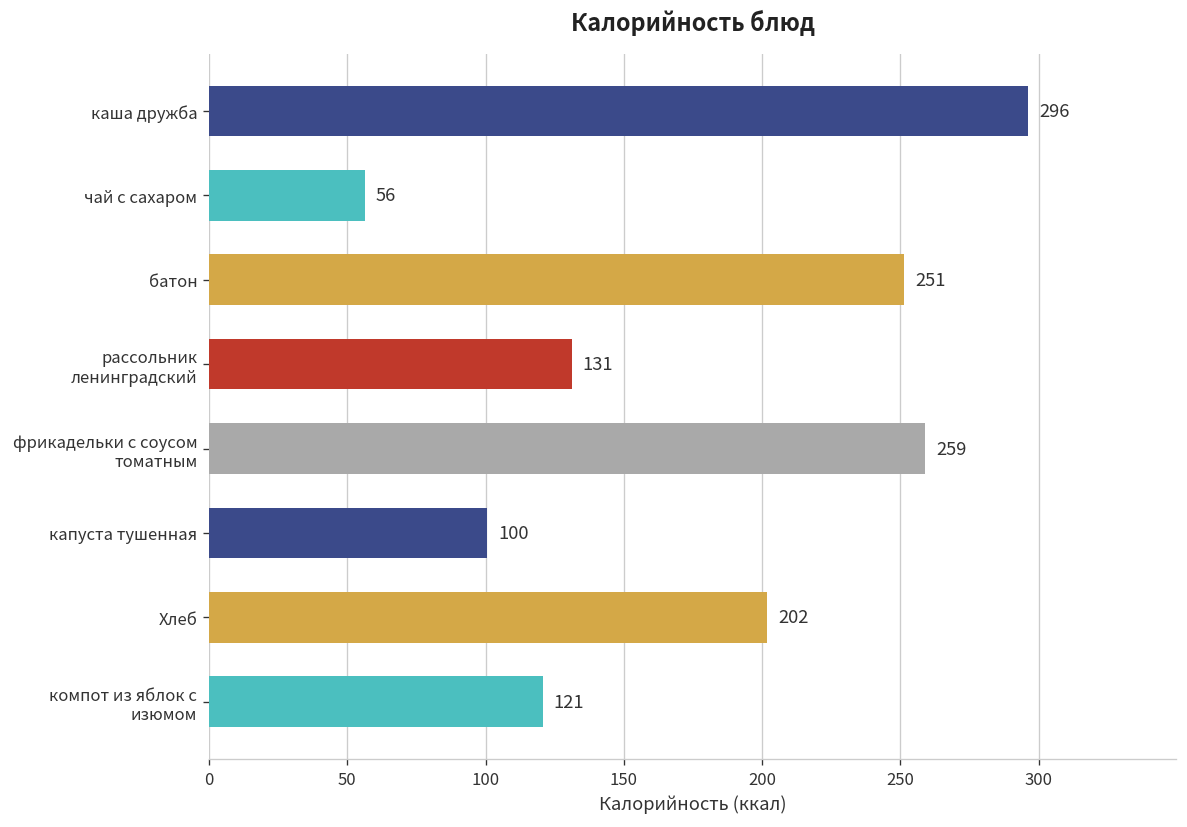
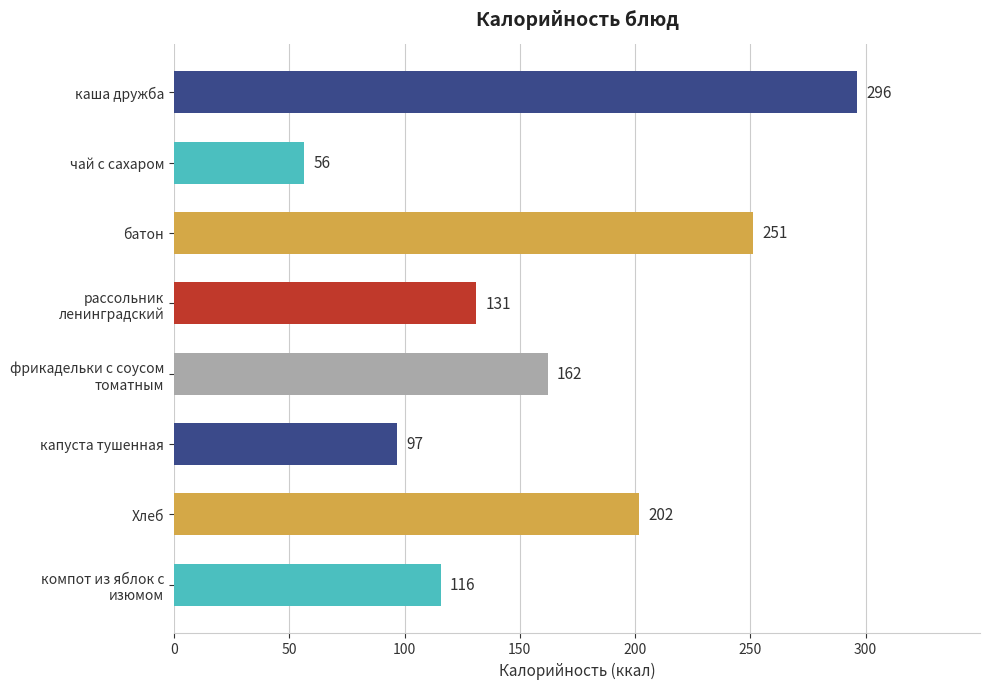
фрикадельки с соусом томатным: 259 -> 162
капуста тушенная: 100 -> 97
компот из яблок с изюмом: 121 -> 116
